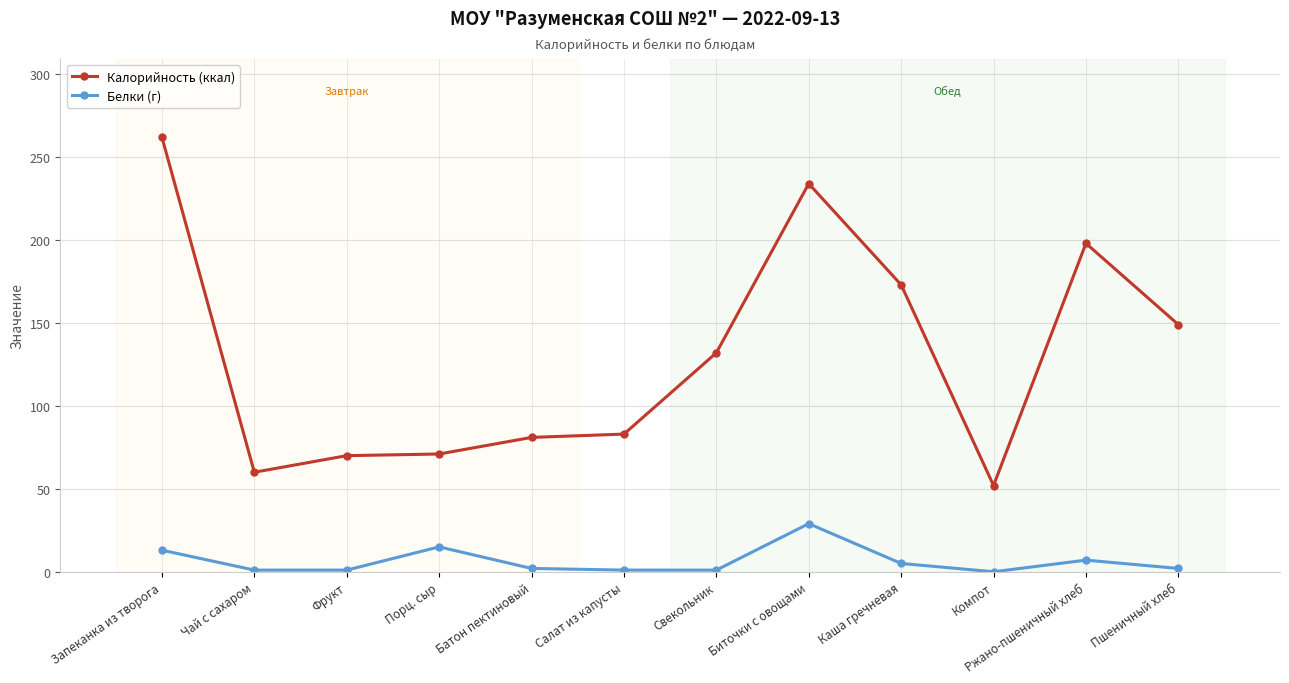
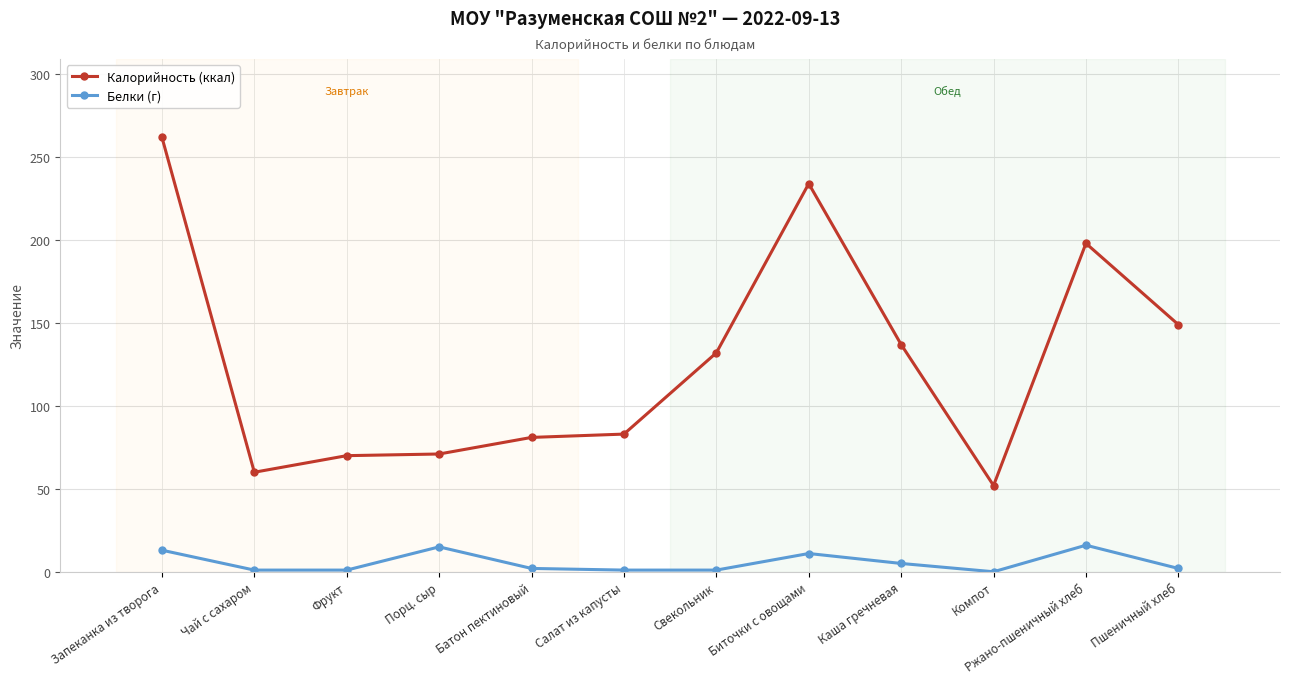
Белки (г), Биточки с овощами: 29 -> 11
Калорийность (ккал), Каша гречневая: 173 -> 137
Белки (г), Ржано-пшеничный хлеб: 7 -> 16
